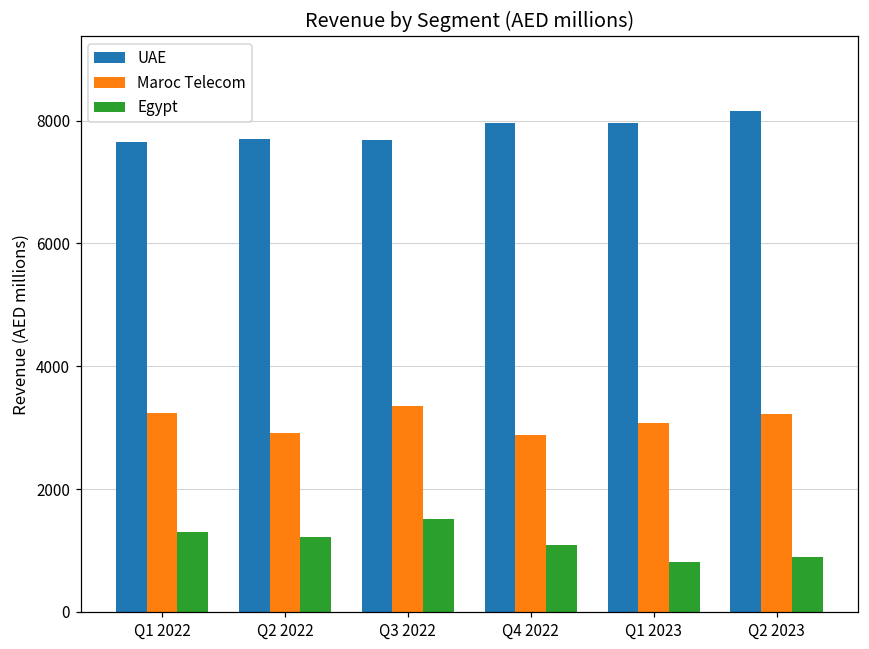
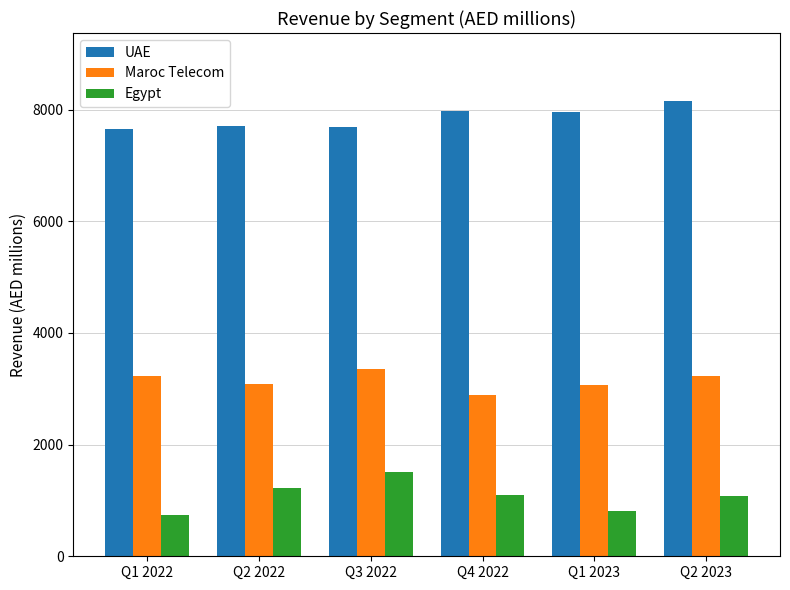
Egypt, Q1 2022: 1300 -> 700
Maroc Telecom, Q2 2022: 2900 -> 3100
Egypt, Q2 2023: 900 -> 1100
